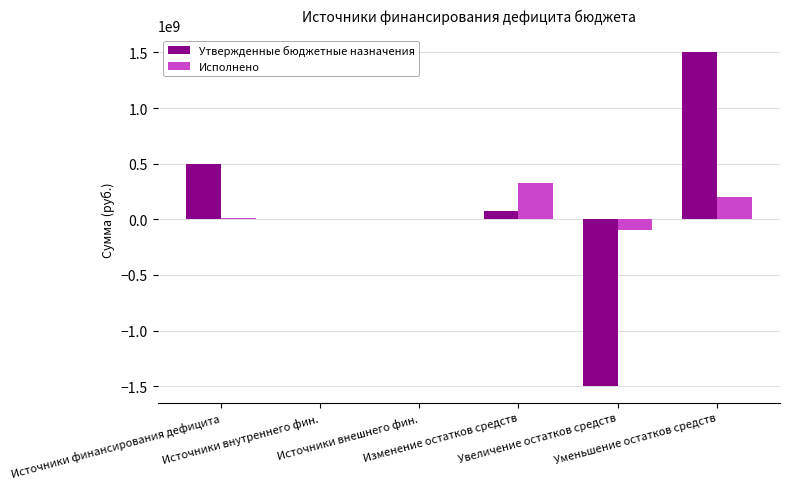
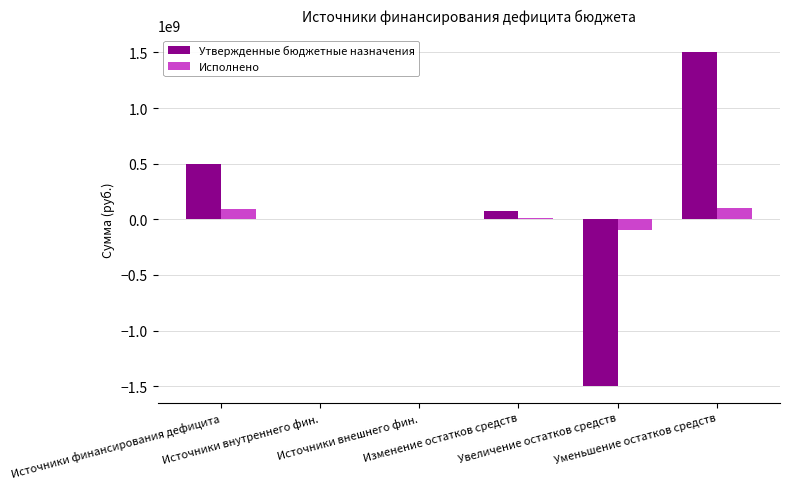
Исполнено, Источники финансирования дефицита: 10000000 -> 90000000
Исполнено, Изменение остатков средств: 330000000 -> 10000000
Исполнено, Уменьшение остатков средств: 200000000 -> 110000000
